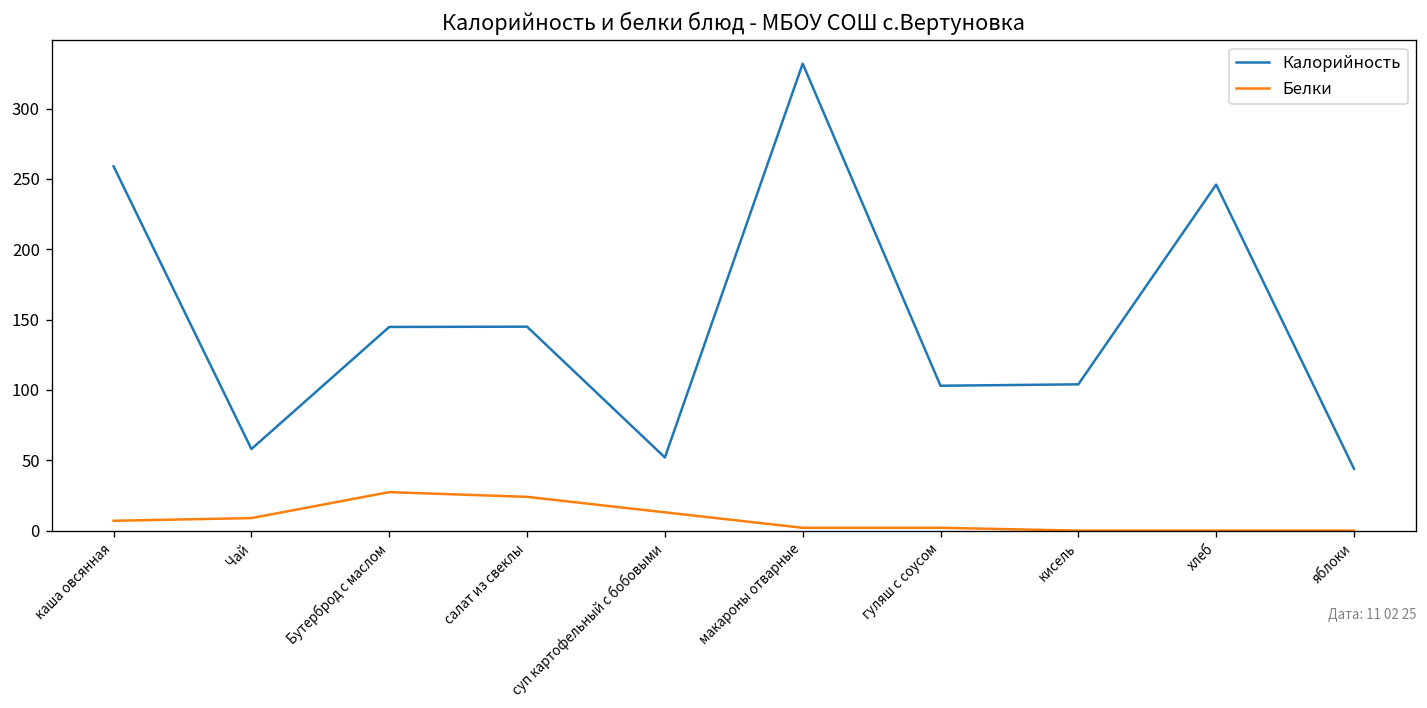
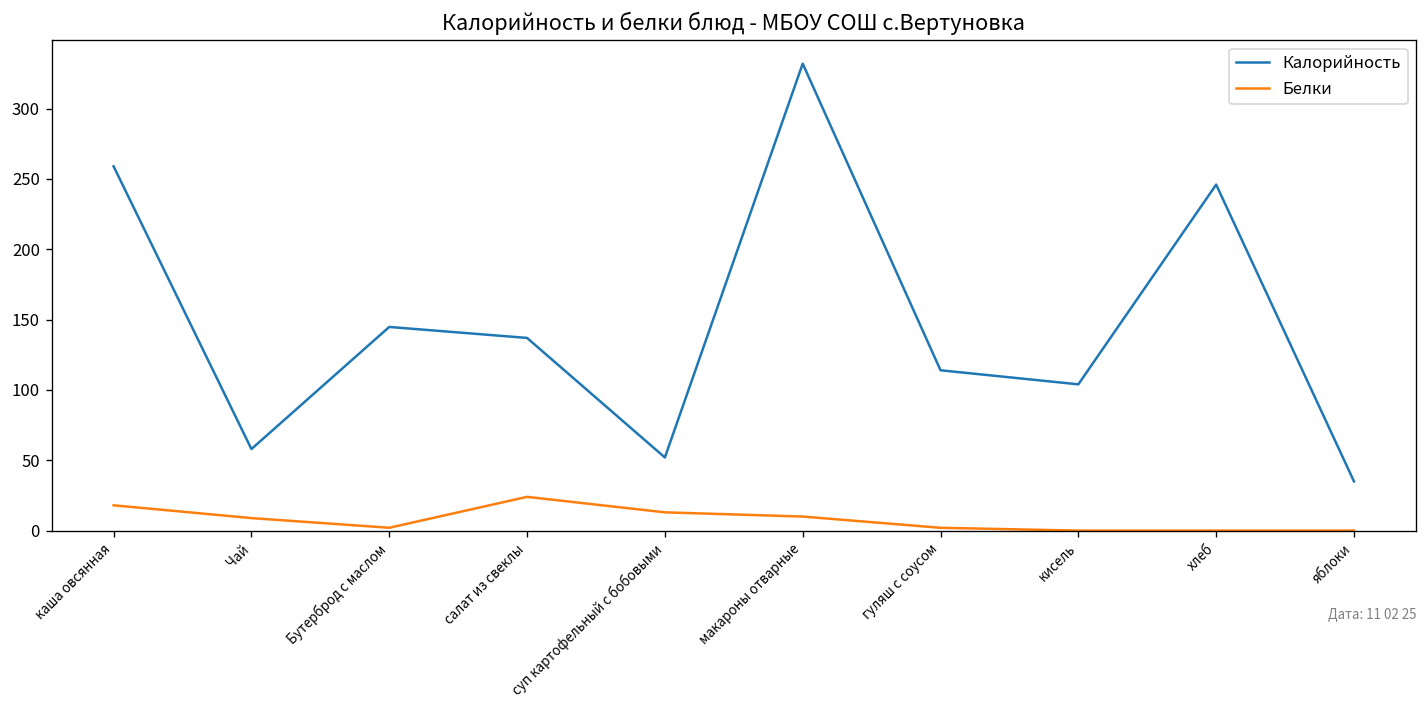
Белки, каша овсянная: 7 -> 18
Белки, Бутерброд с маслом: 27 -> 2
Калорийность, салат из свеклы: 145 -> 137
Белки, макароны отварные: 2 -> 10
Калорийность, гуляш с соусом: 103 -> 114
Калорийность, яблоки: 44 -> 35
